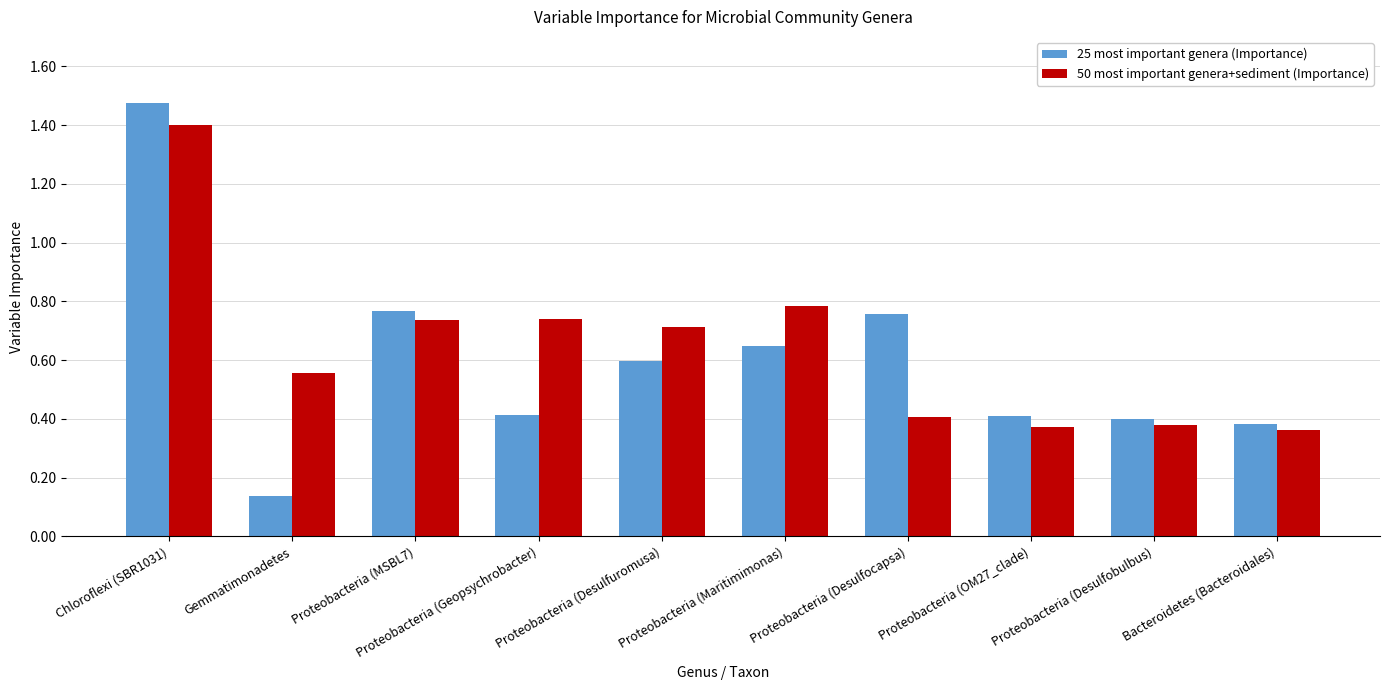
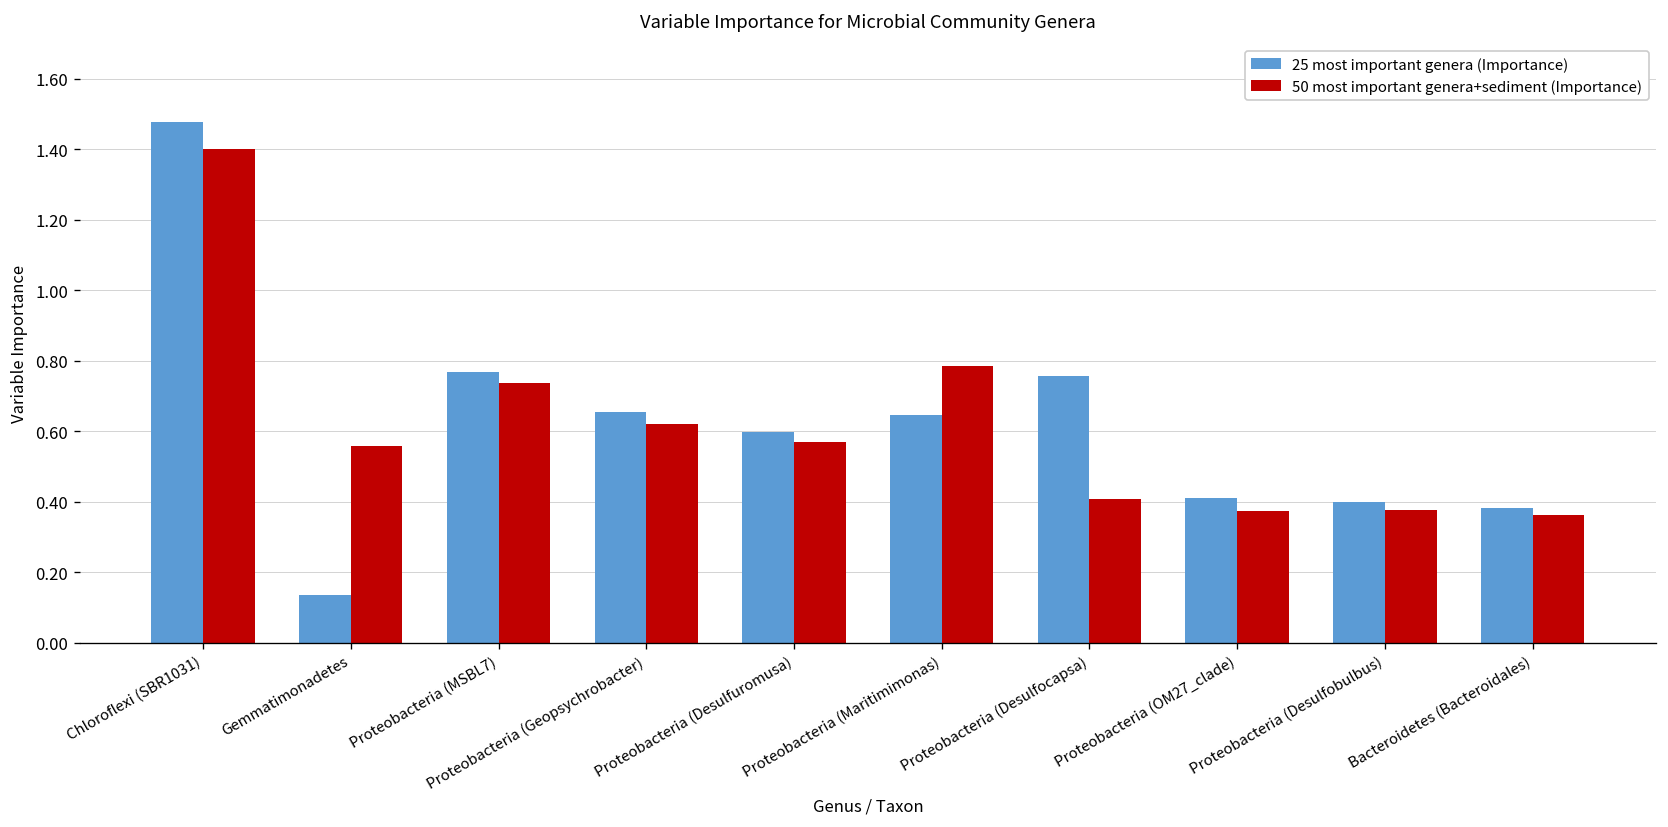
25 most important genera (Importance), Proteobacteria (Geopsychrobacter): 0.41 -> 0.65
50 most important genera+sediment (Importance), Proteobacteria (Geopsychrobacter): 0.74 -> 0.62
50 most important genera+sediment (Importance), Proteobacteria (Desulfuromusa): 0.71 -> 0.57
